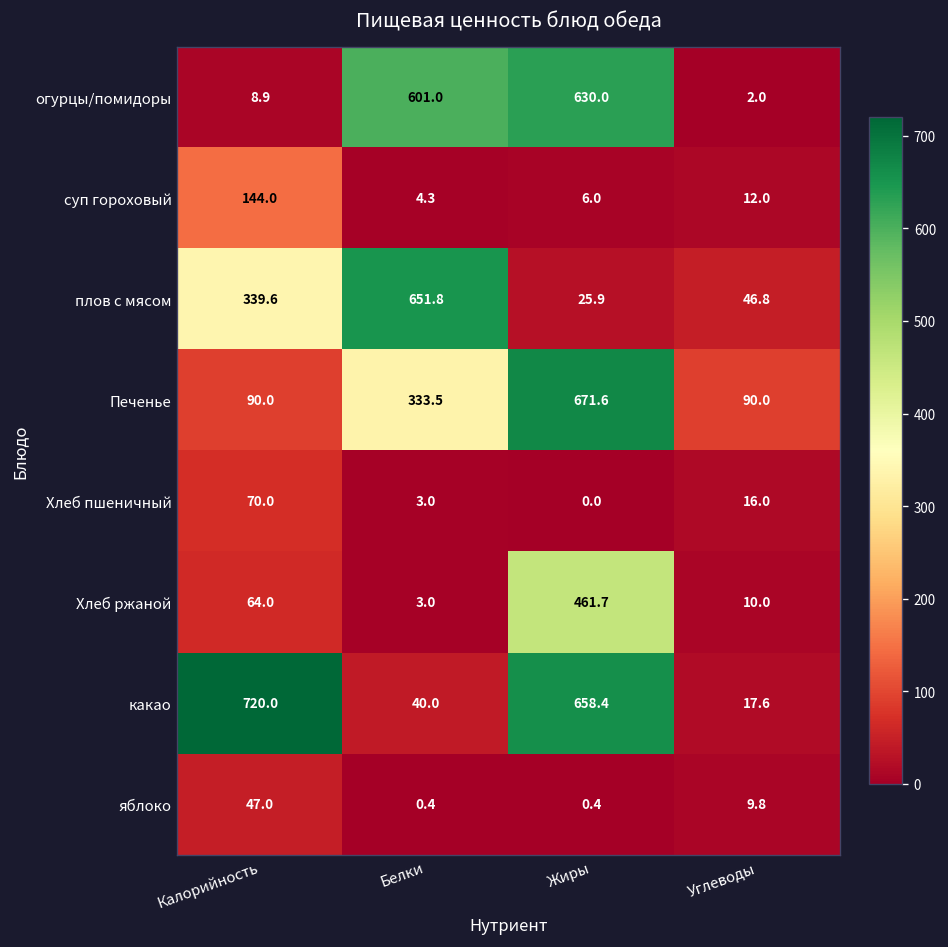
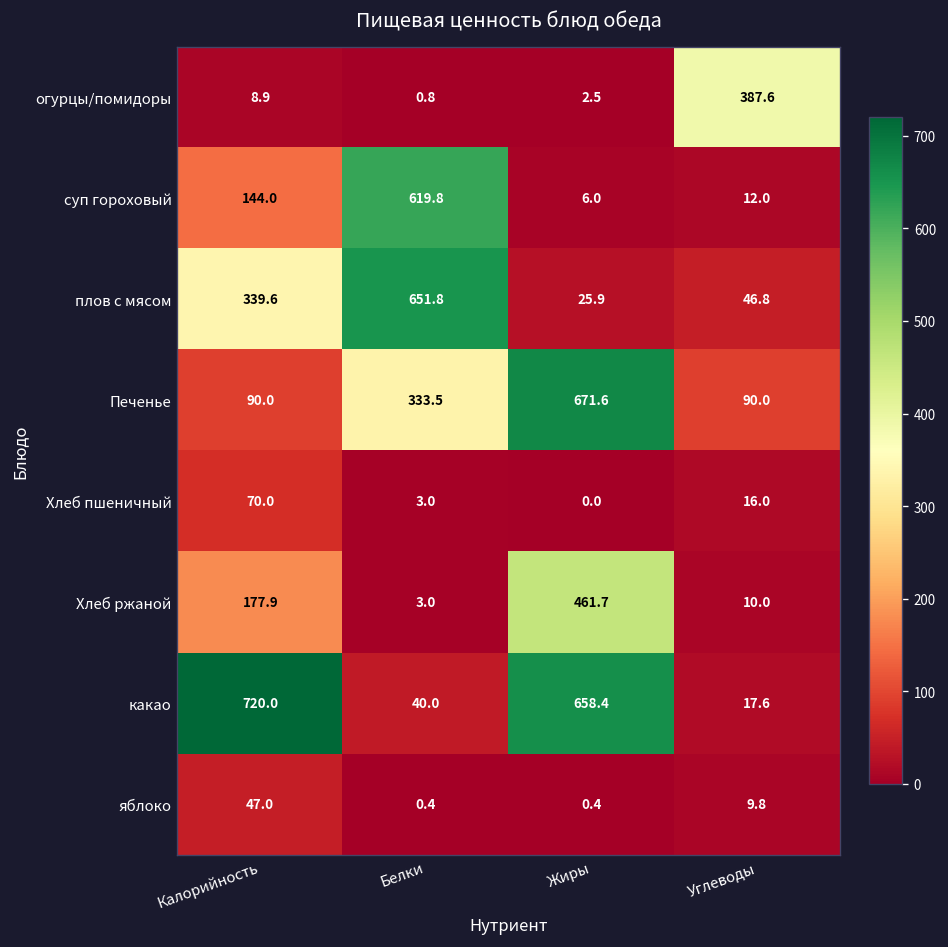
огурцы/помидоры, Белки: 601.0 -> 0.8
огурцы/помидоры, Жиры: 630.0 -> 2.5
огурцы/помидоры, Углеводы: 2.0 -> 387.6
суп гороховый, Белки: 4.3 -> 619.8
Хлеб ржаной, Калорийность: 64.0 -> 177.9
